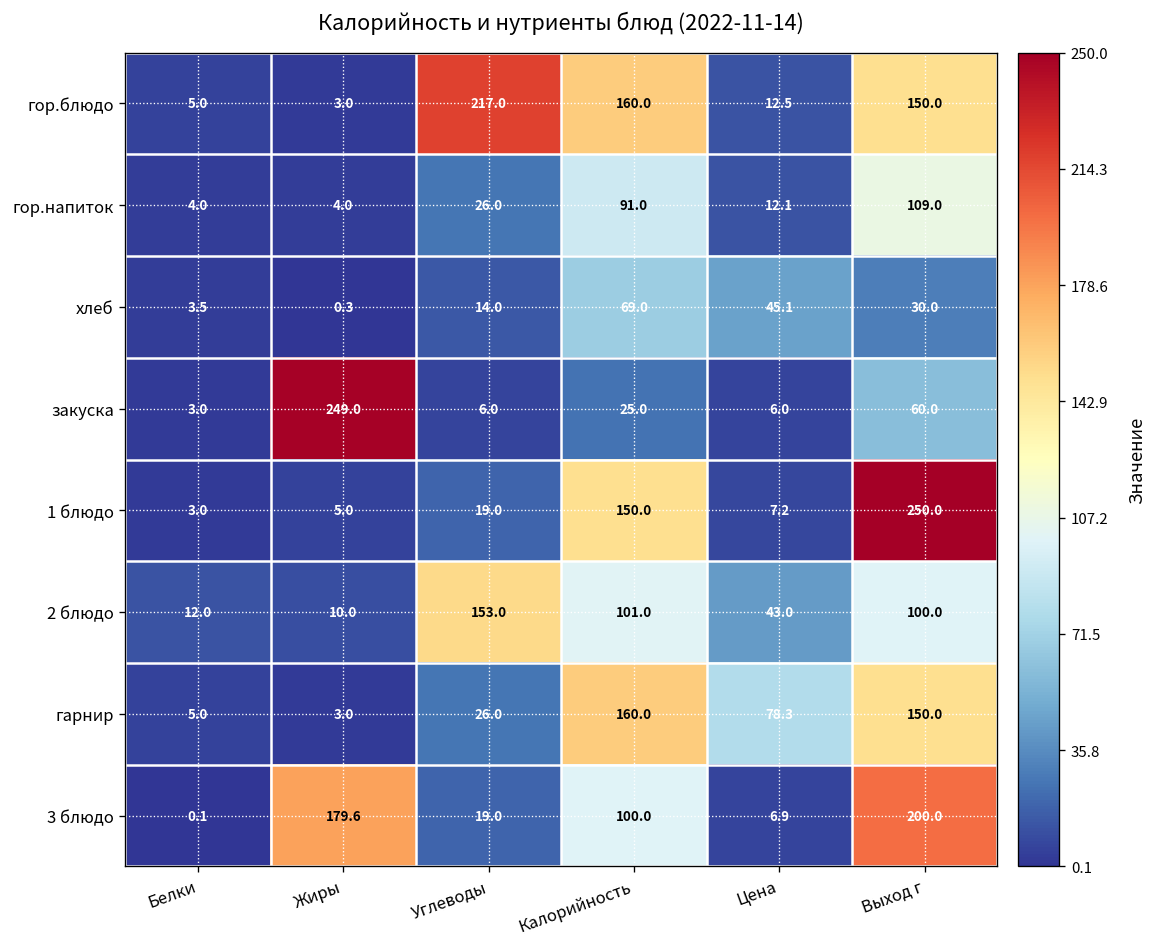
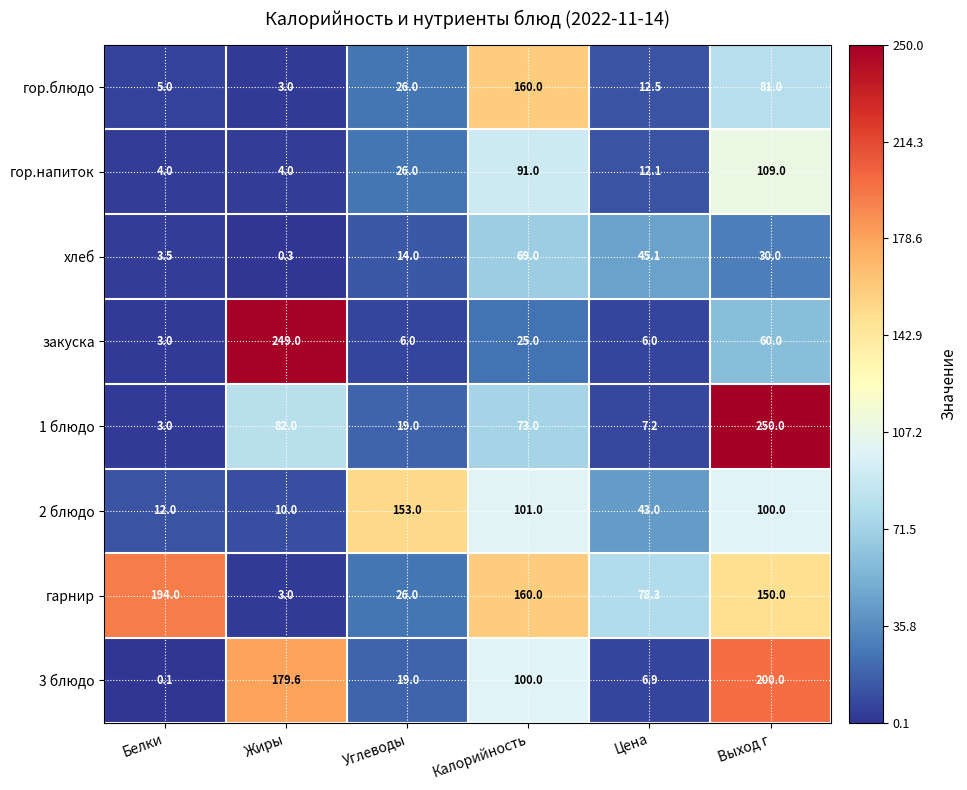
гор.блюдо, Углеводы: 217.0 -> 26.0
гор.блюдо, Выход г: 150.0 -> 81.0
1 блюдо, Жиры: 5.0 -> 82.0
1 блюдо, Калорийность: 150.0 -> 73.0
гарнир, Белки: 5.0 -> 194.0
